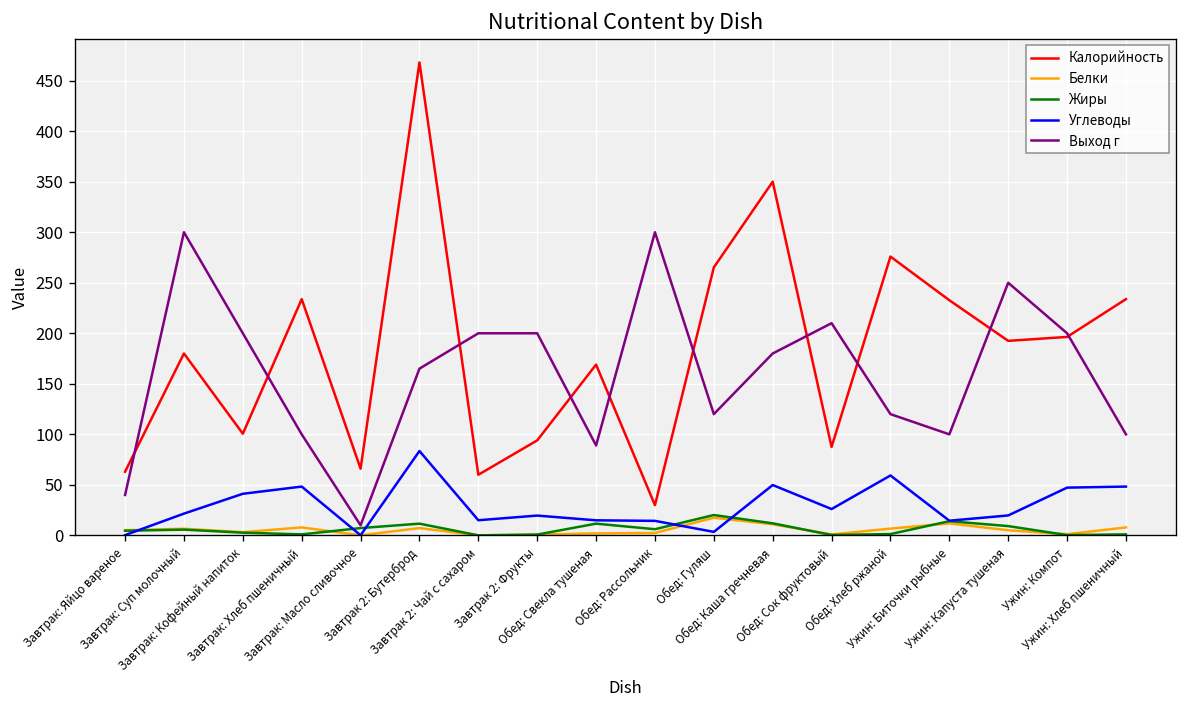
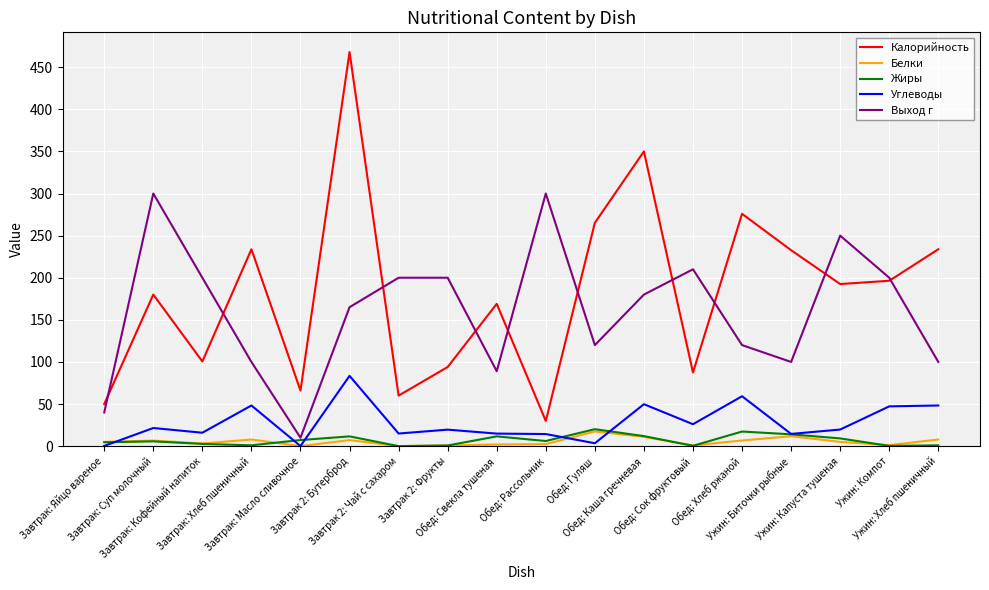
Калорийность, Завтрак: Яйцо вареное: 60 -> 50
Углеводы, Завтрак: Кофейный напиток: 40 -> 20
Жиры, Обед: Хлеб ржаной: 0 -> 20
